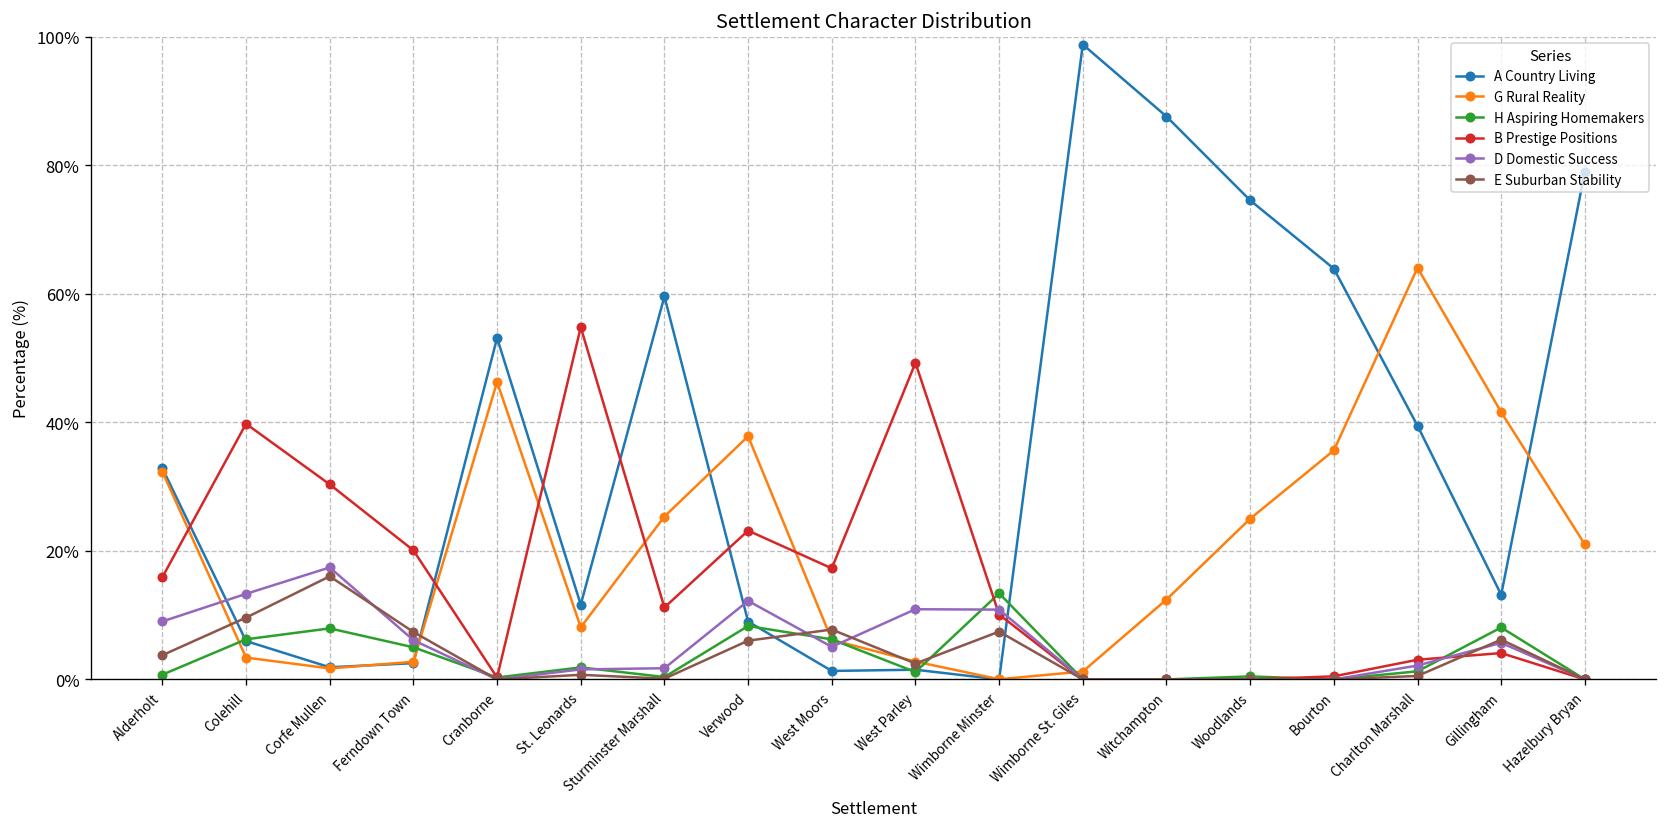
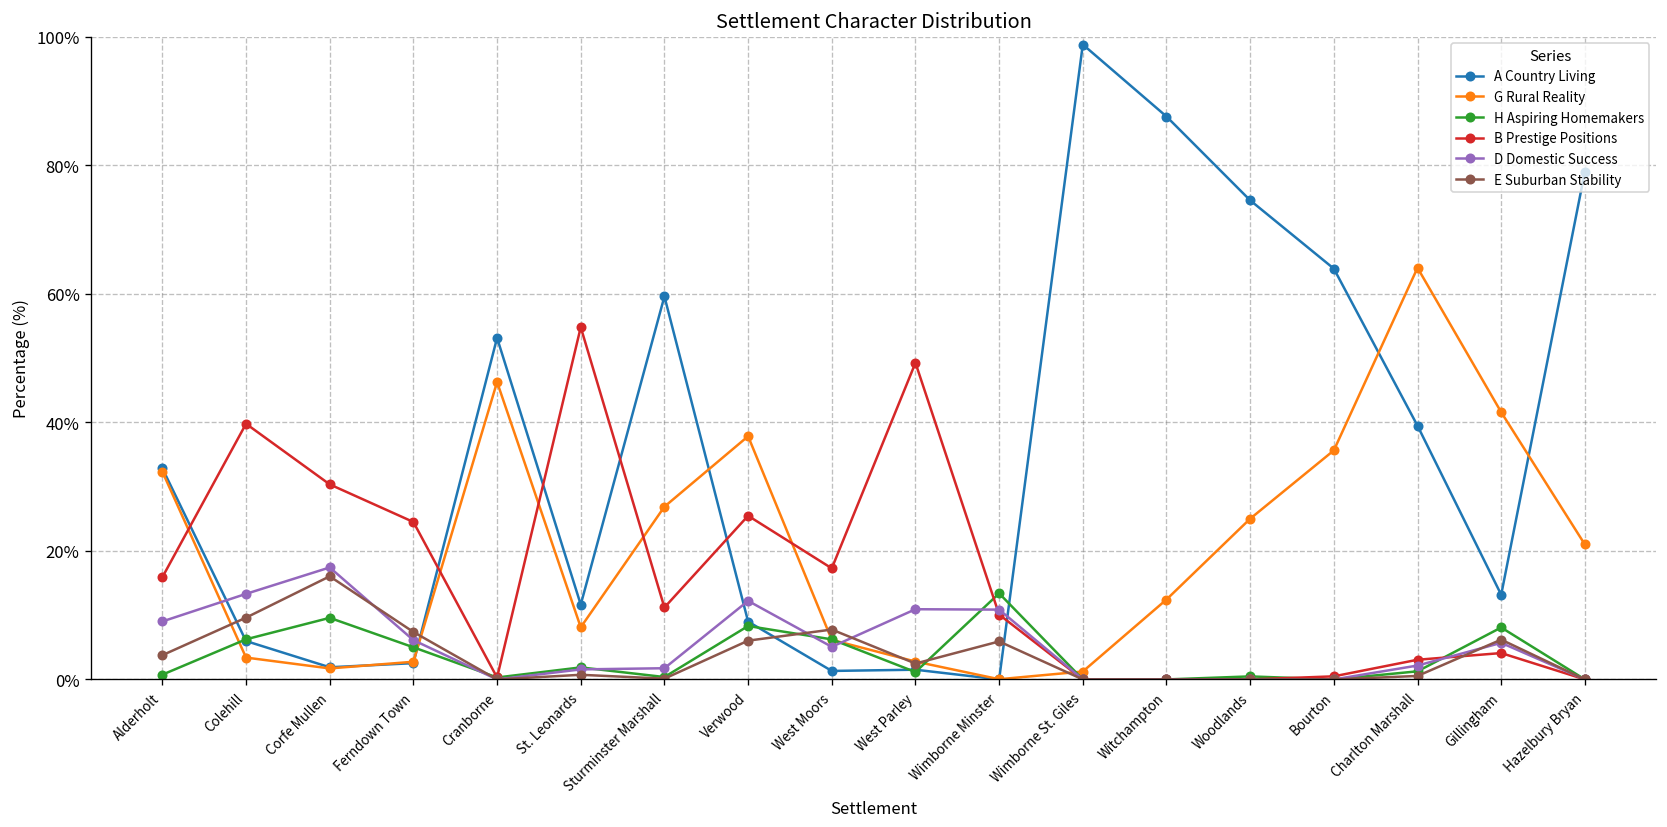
H Aspiring Homemakers, Corfe Mullen: 8% -> 10%
B Prestige Positions, Ferndown Town: 20% -> 24%
G Rural Reality, Sturminster Marshall: 25% -> 27%
B Prestige Positions, Verwood: 23% -> 25%
E Suburban Stability, Wimborne Minster: 7% -> 6%
